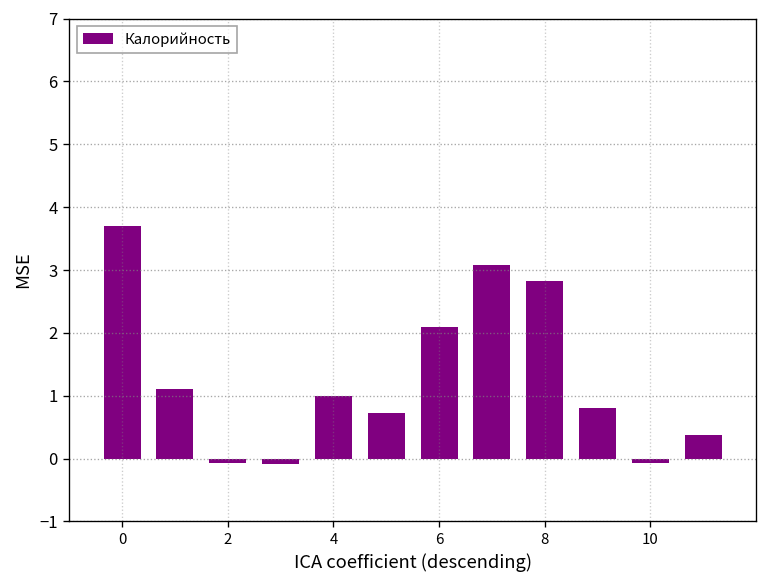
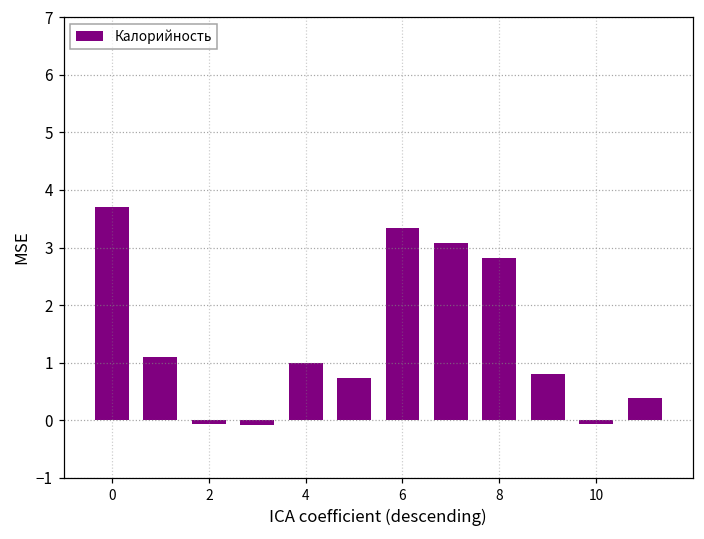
6: 2.1 -> 3.3
